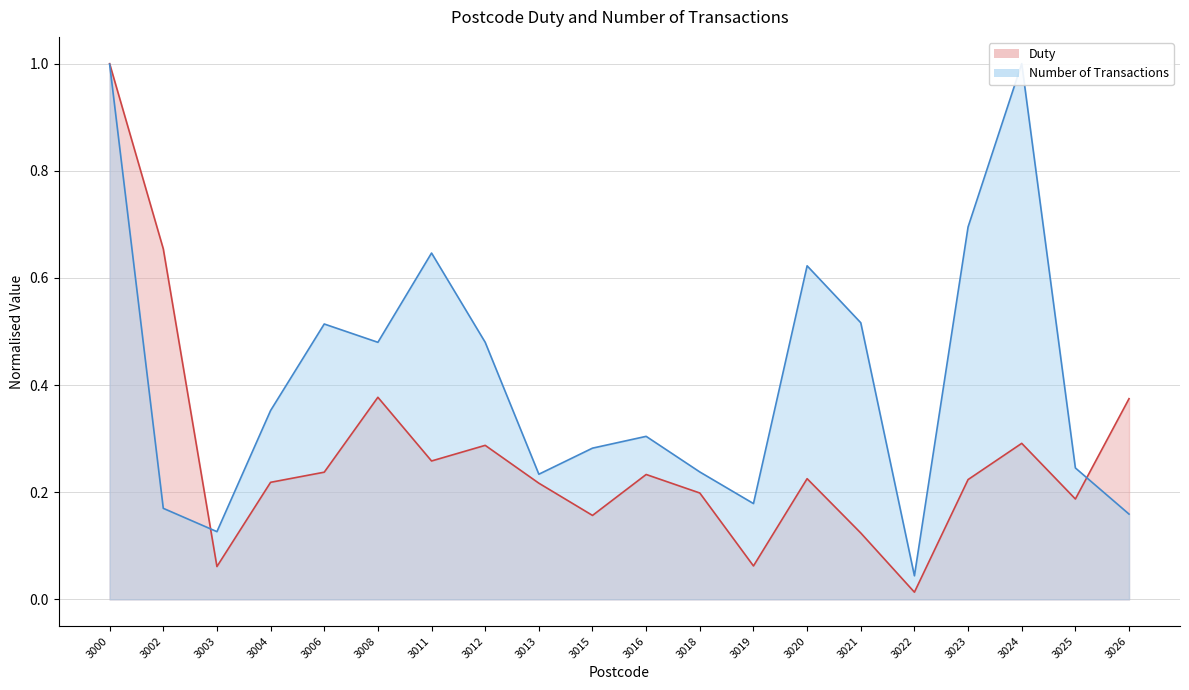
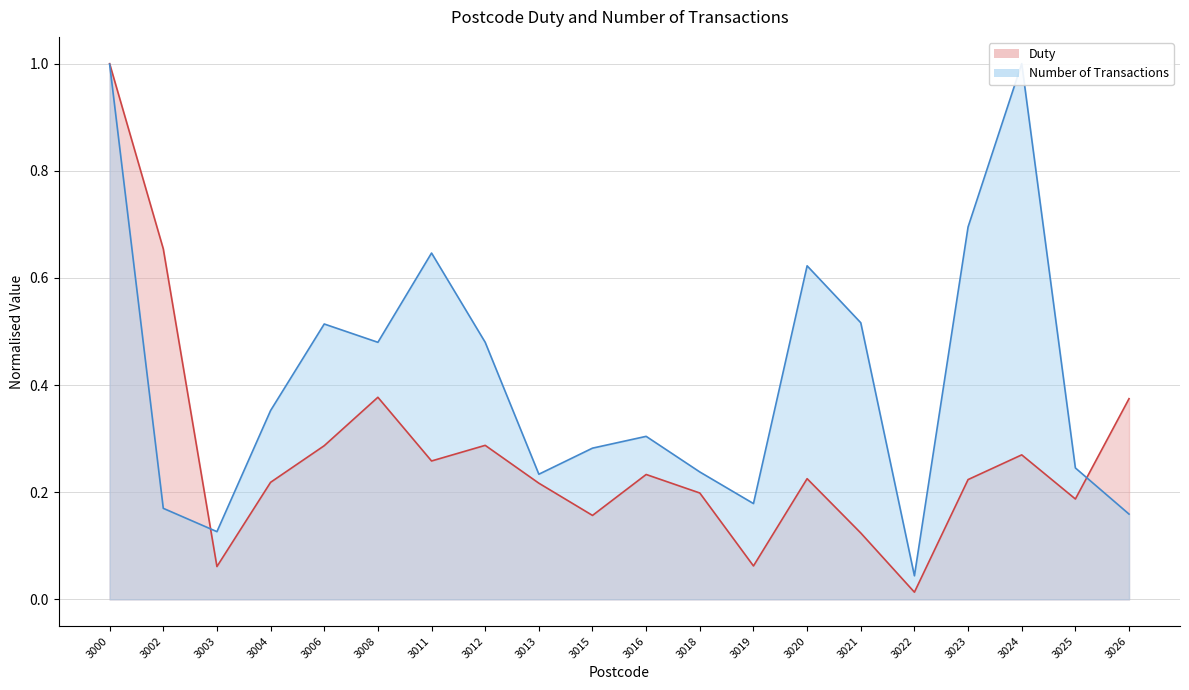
Duty, 3006: 0.24 -> 0.29
Duty, 3024: 0.29 -> 0.27
